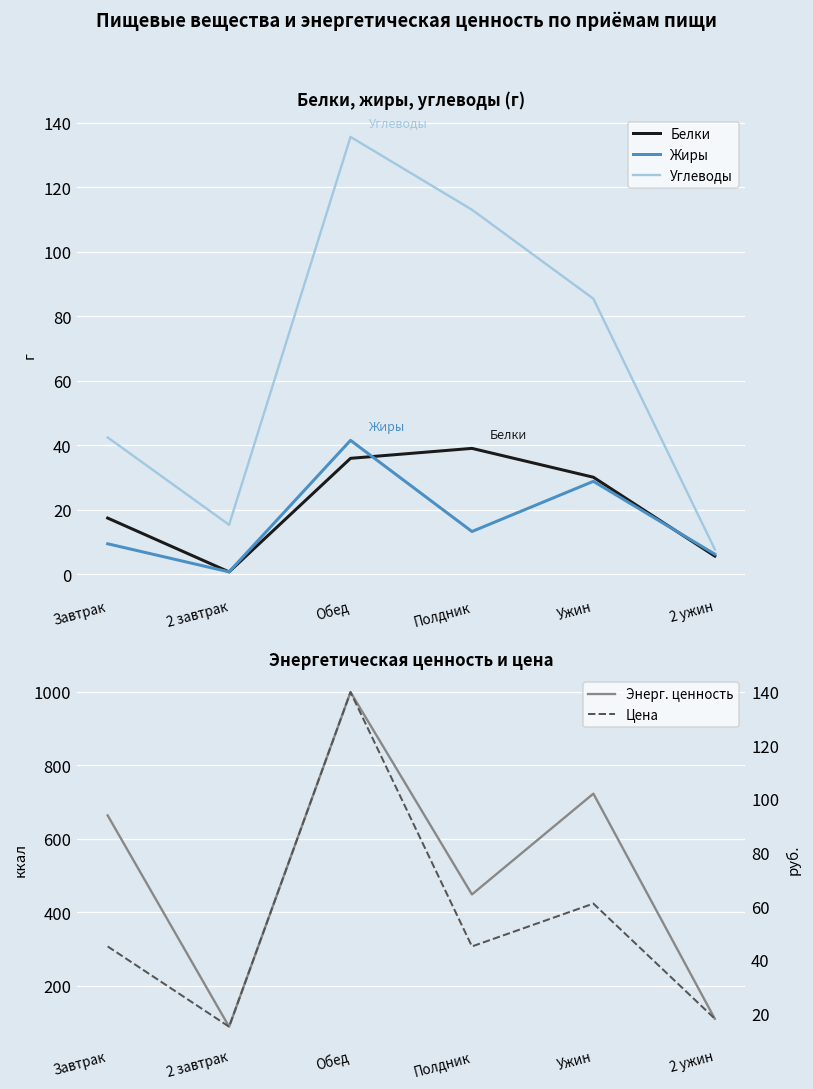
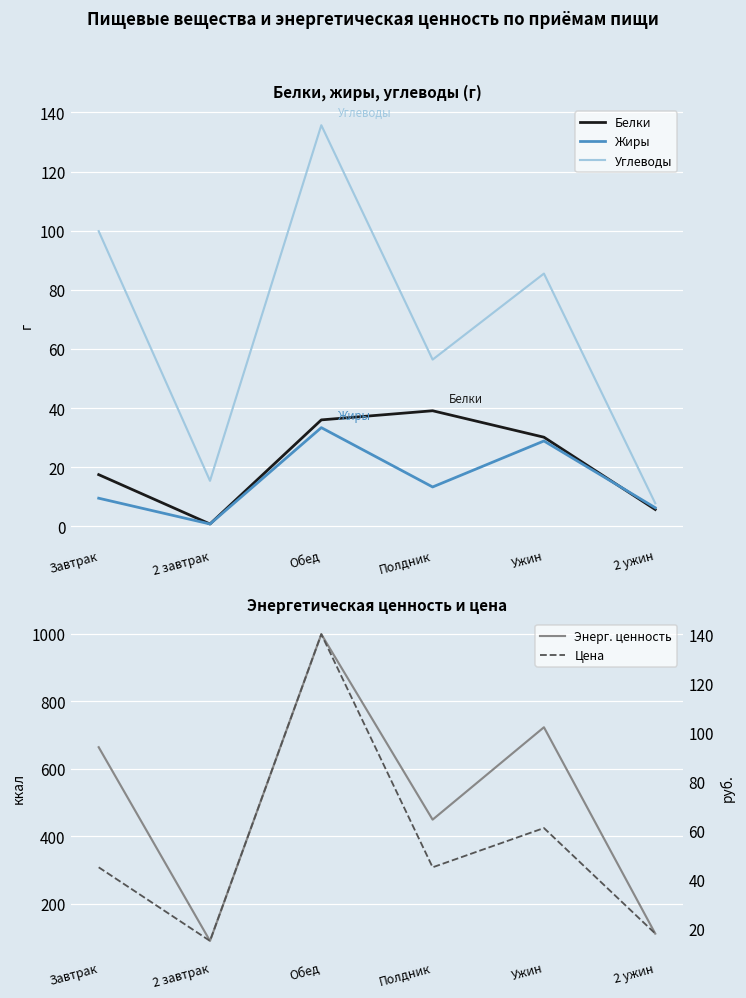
Белки, жиры, углеводы (г), Углеводы, Завтрак: 43 -> 100
Белки, жиры, углеводы (г), Жиры, Обед: 42 -> 33
Белки, жиры, углеводы (г), Углеводы, Полдник: 113 -> 56
